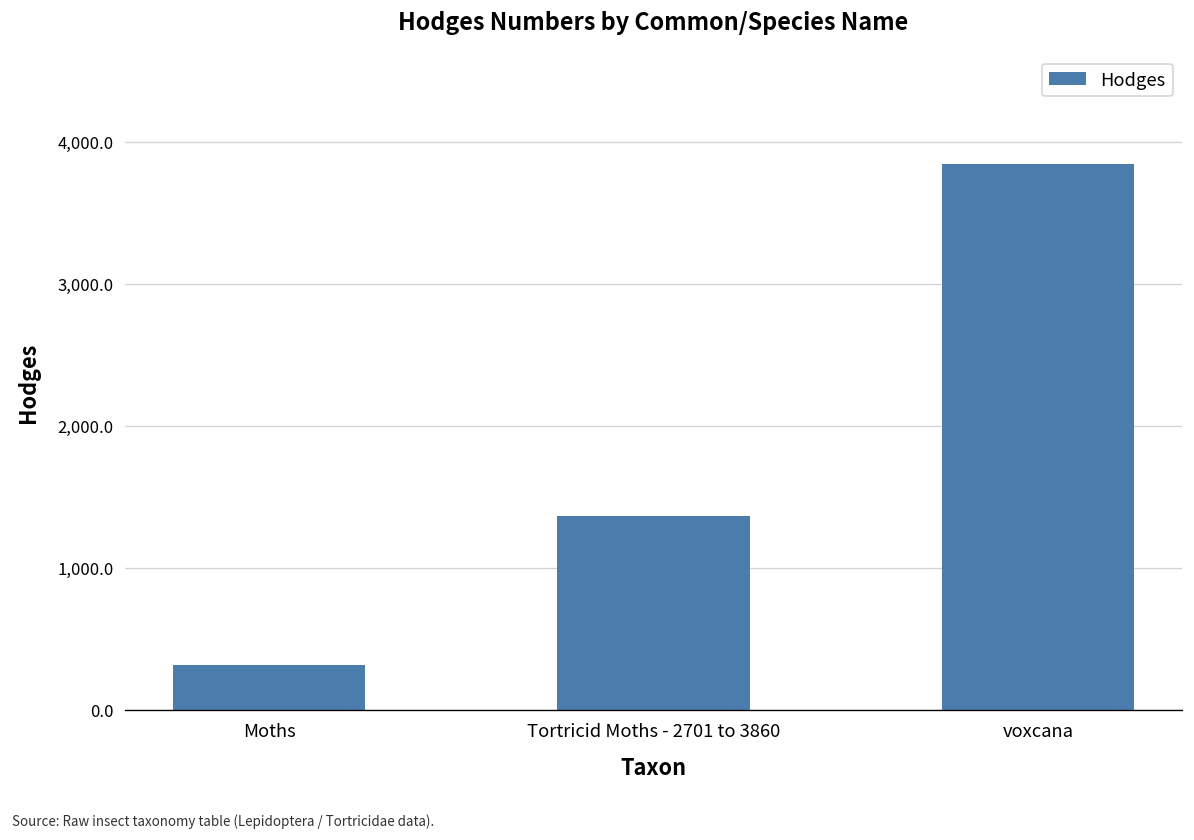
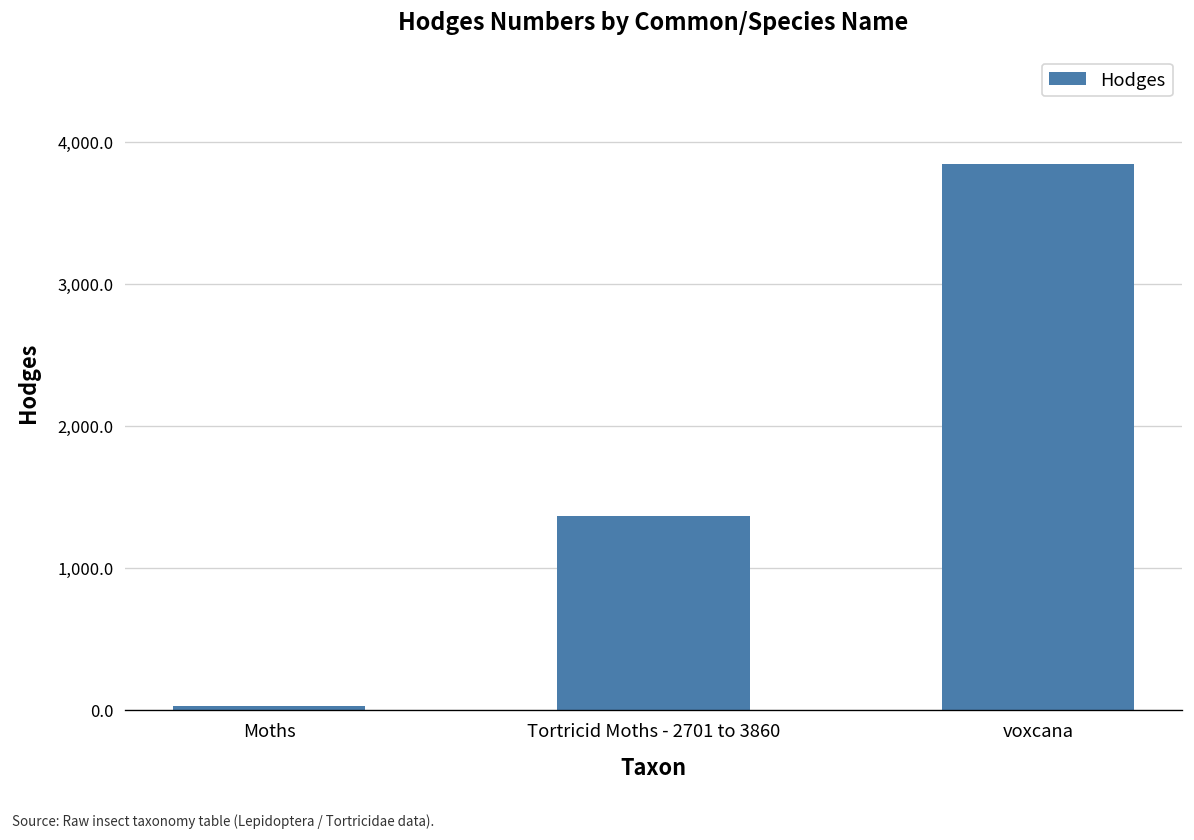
Moths: 320 -> 30
